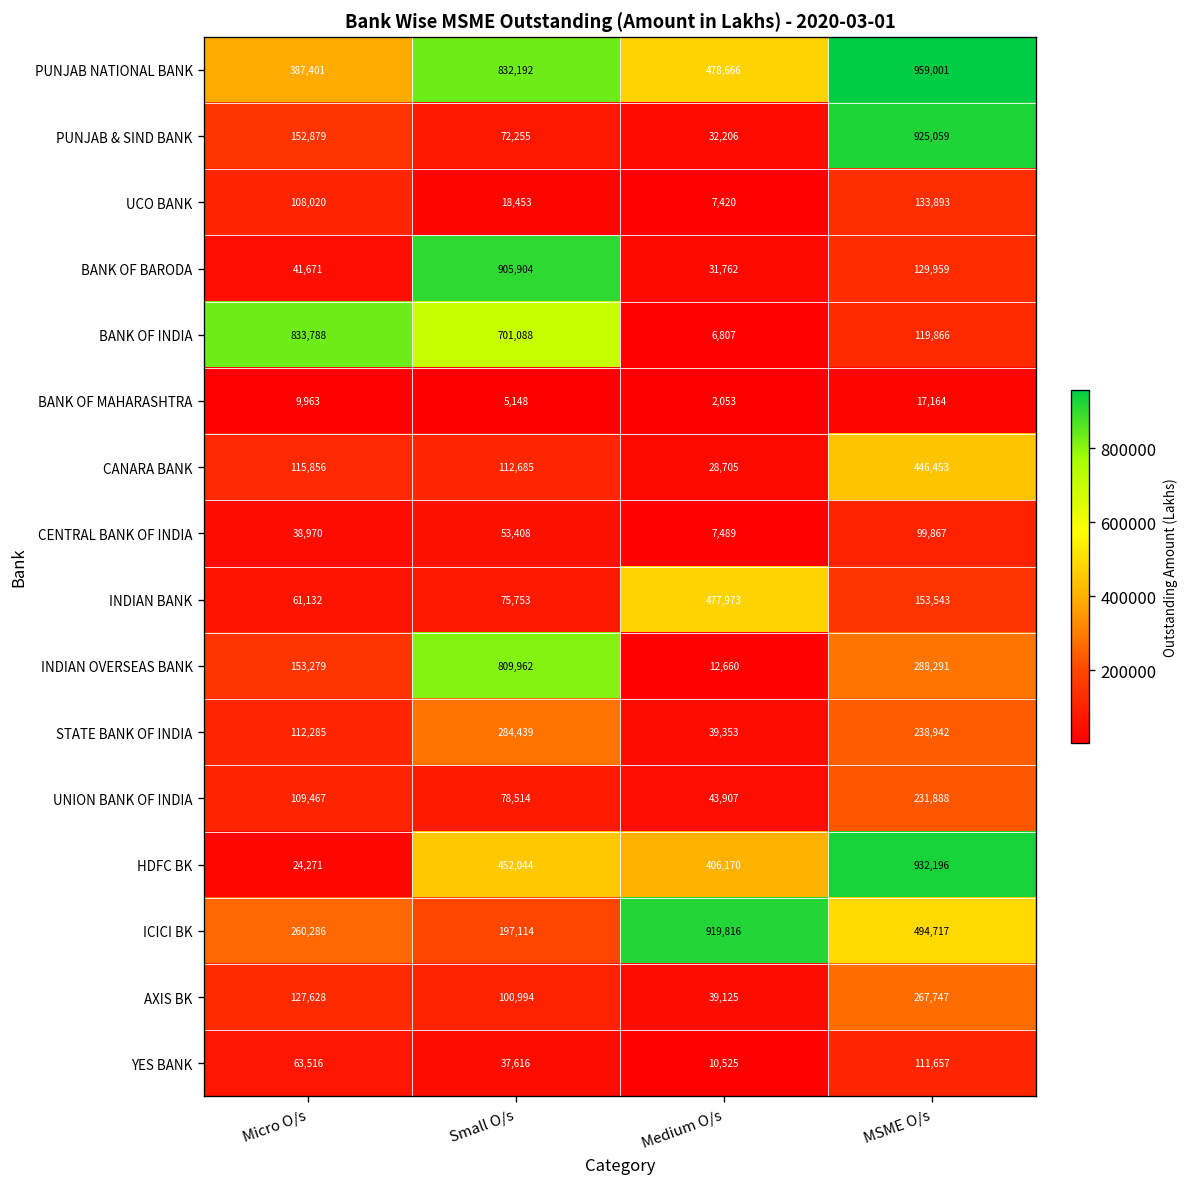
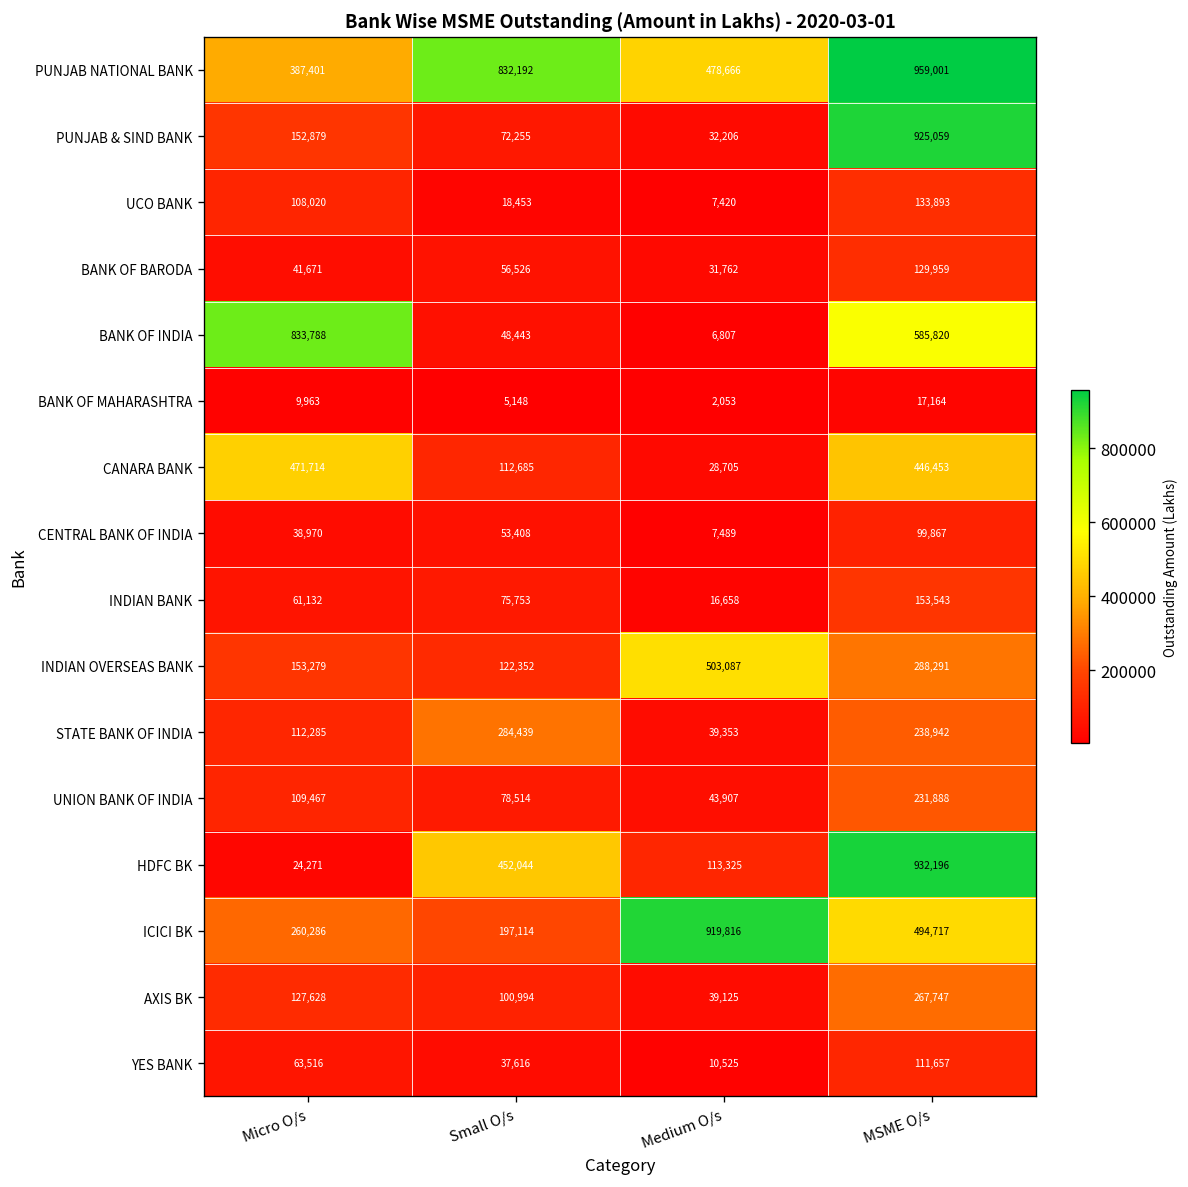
BANK OF BARODA, Small O/s: 905,904 -> 56,526
BANK OF INDIA, Small O/s: 701,088 -> 48,443
BANK OF INDIA, MSME O/s: 119,866 -> 585,820
CANARA BANK, Micro O/s: 115,856 -> 471,714
INDIAN BANK, Medium O/s: 477,973 -> 16,658
INDIAN OVERSEAS BANK, Small O/s: 809,962 -> 122,352
INDIAN OVERSEAS BANK, Medium O/s: 12,660 -> 503,087
HDFC BK, Medium O/s: 406,170 -> 113,325
